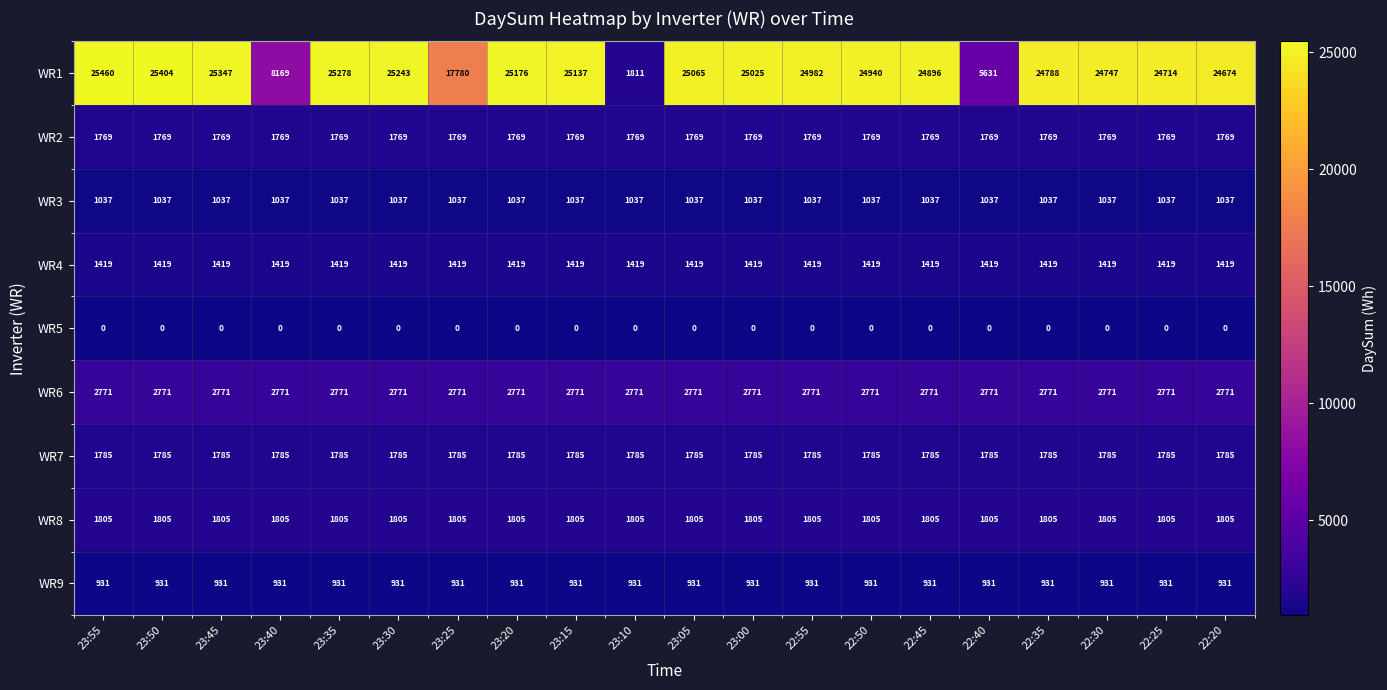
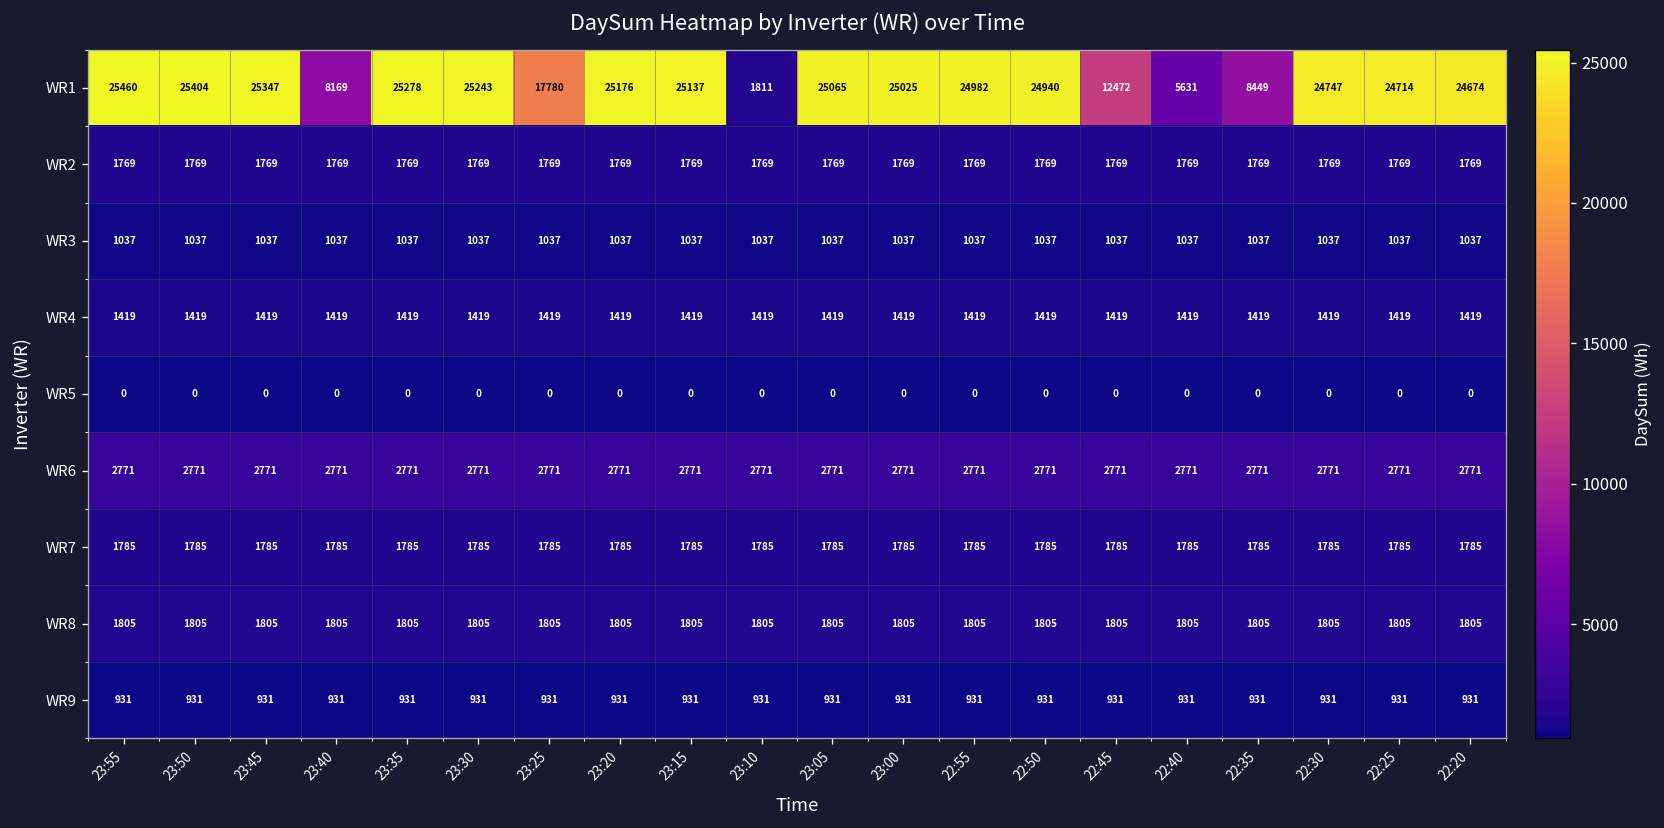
WR1, 22:45: 24896 -> 12472
WR1, 22:35: 24788 -> 8449
